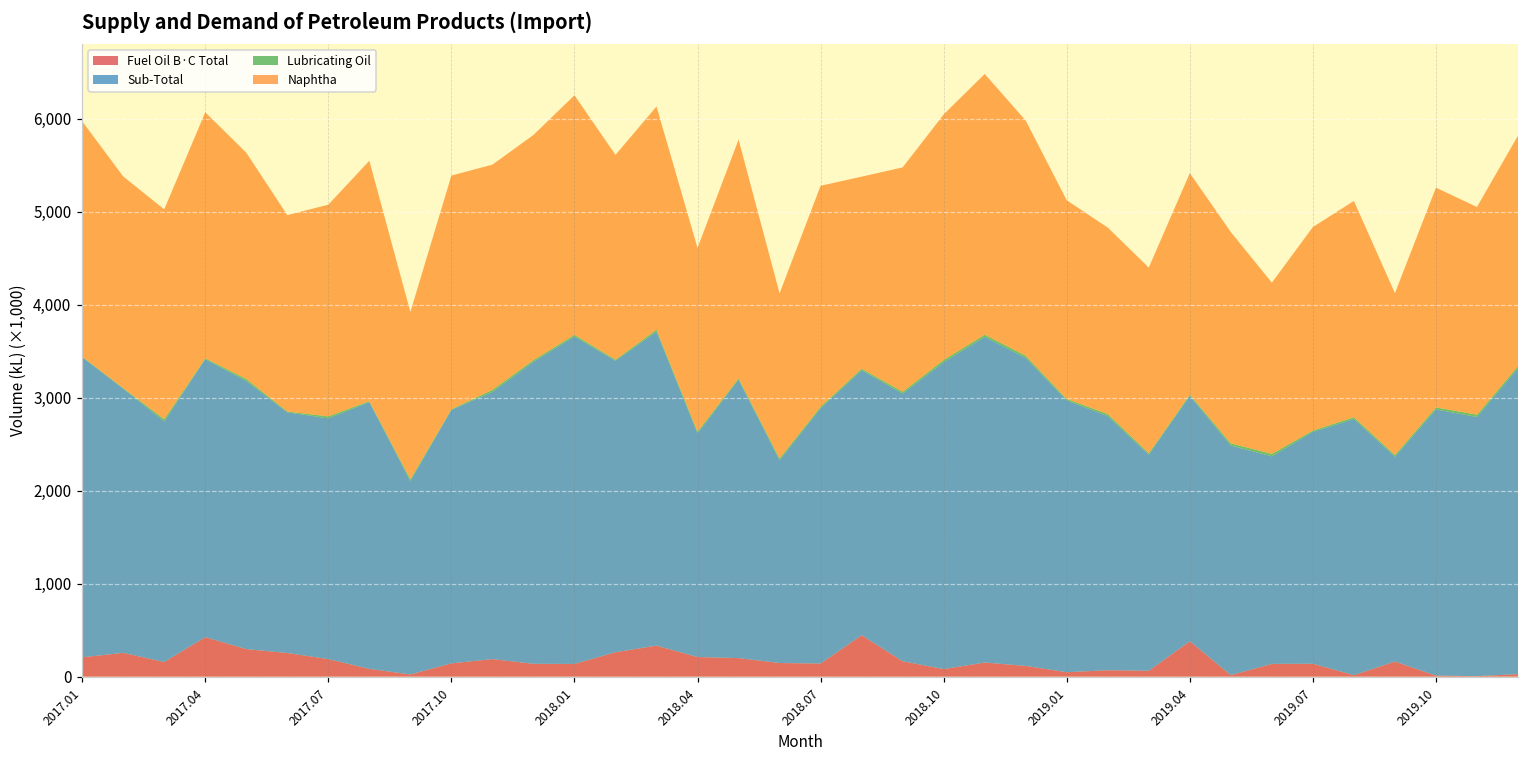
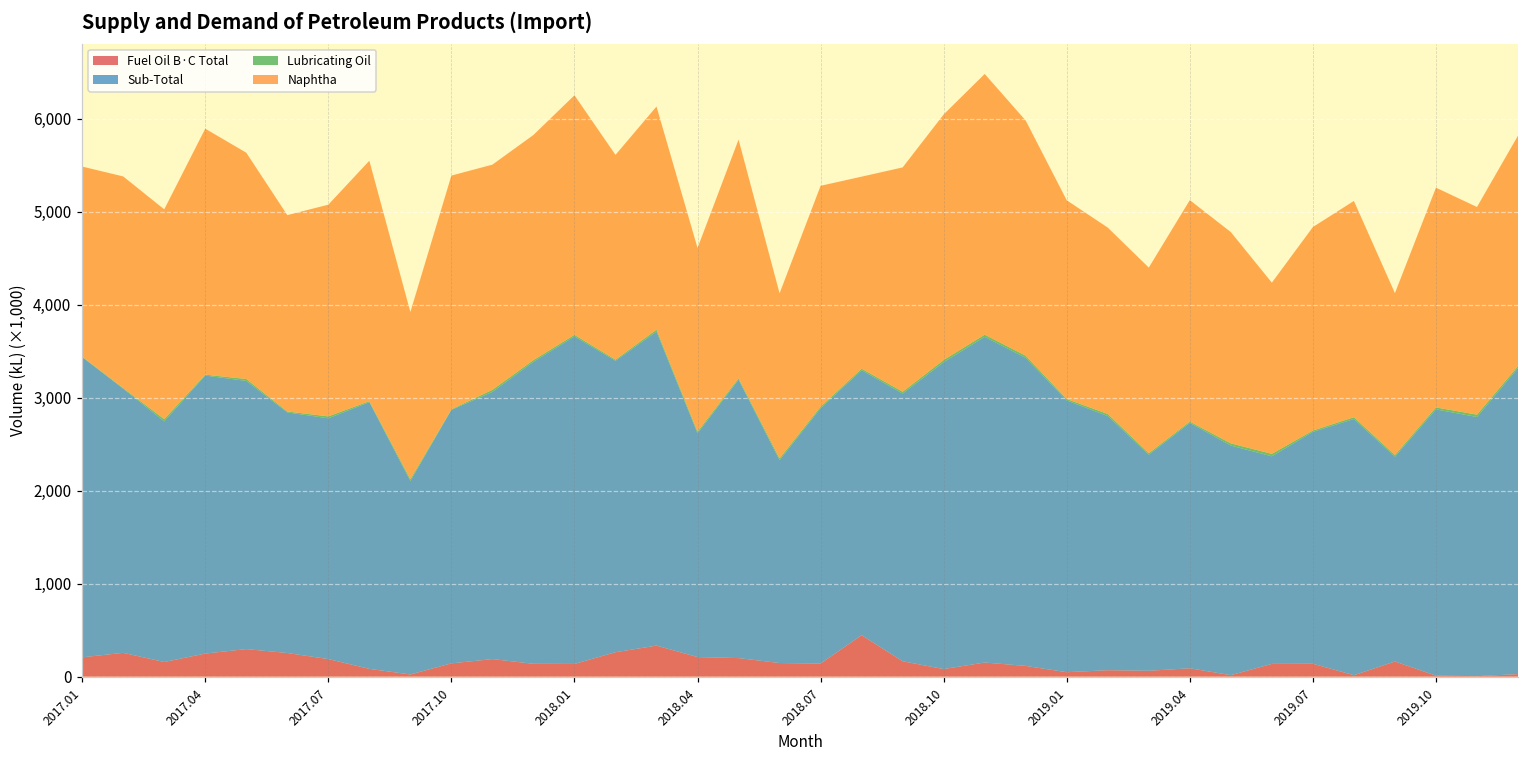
Naphtha, 2017.01: 2,500 -> 2,000
Fuel Oil B·C Total, 2017.04: 400 -> 200
Fuel Oil B·C Total, 2019.04: 400 -> 100
